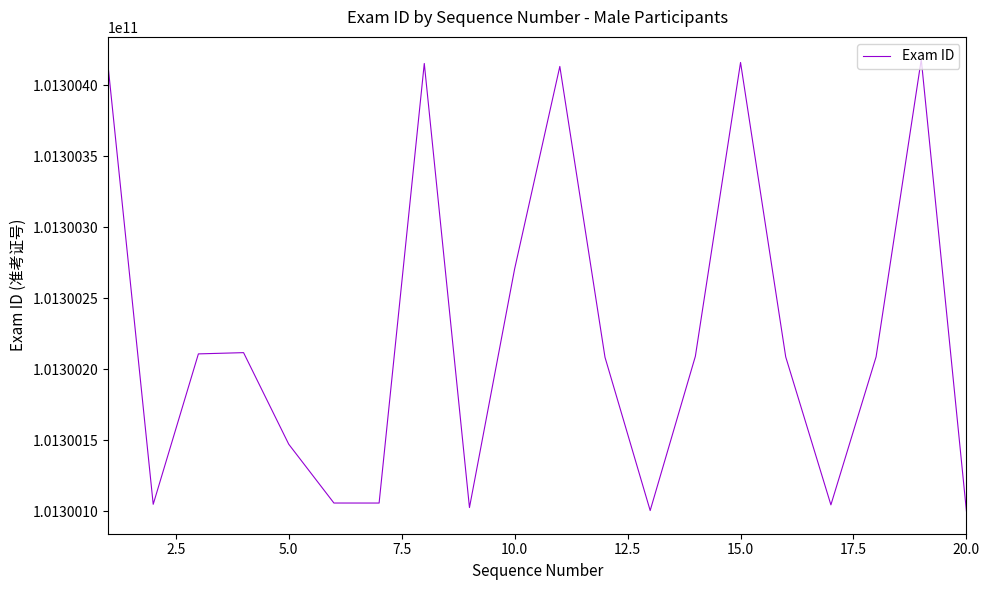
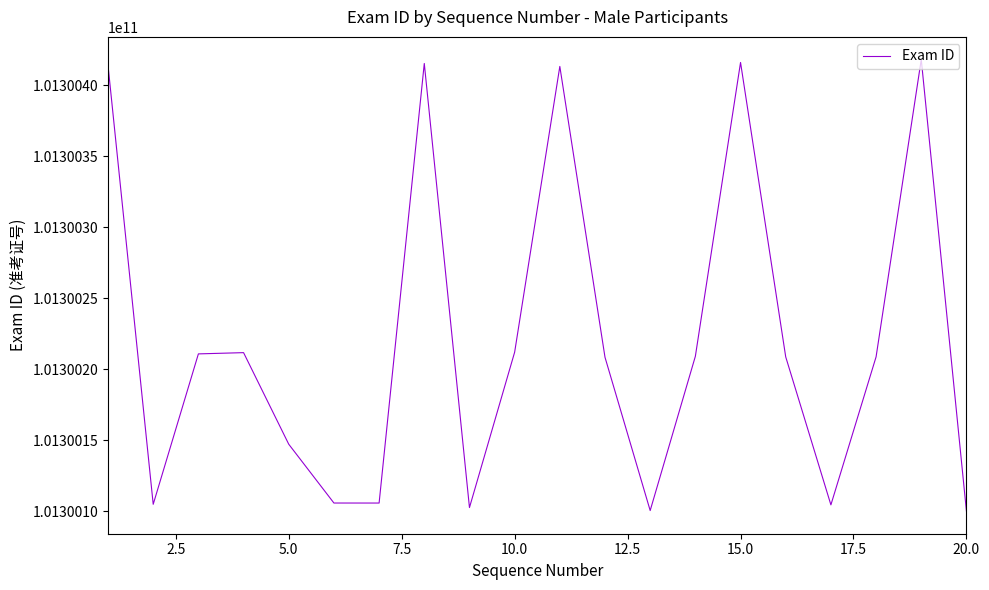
10.0: 101300271000 -> 101300212000
